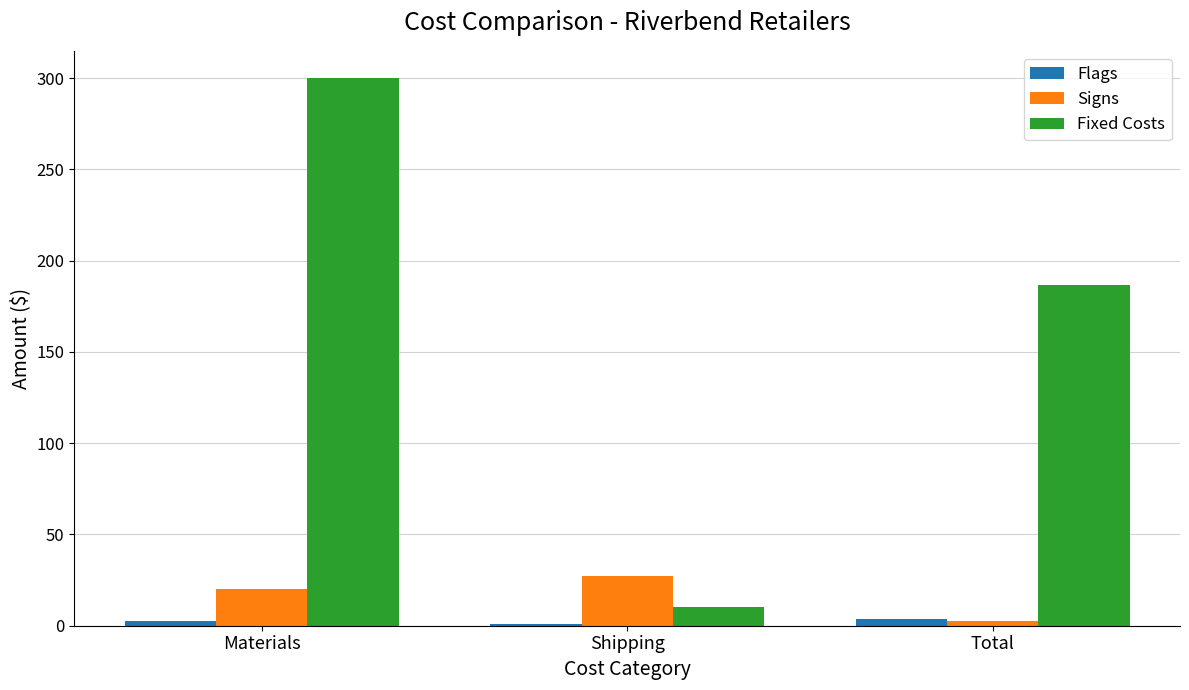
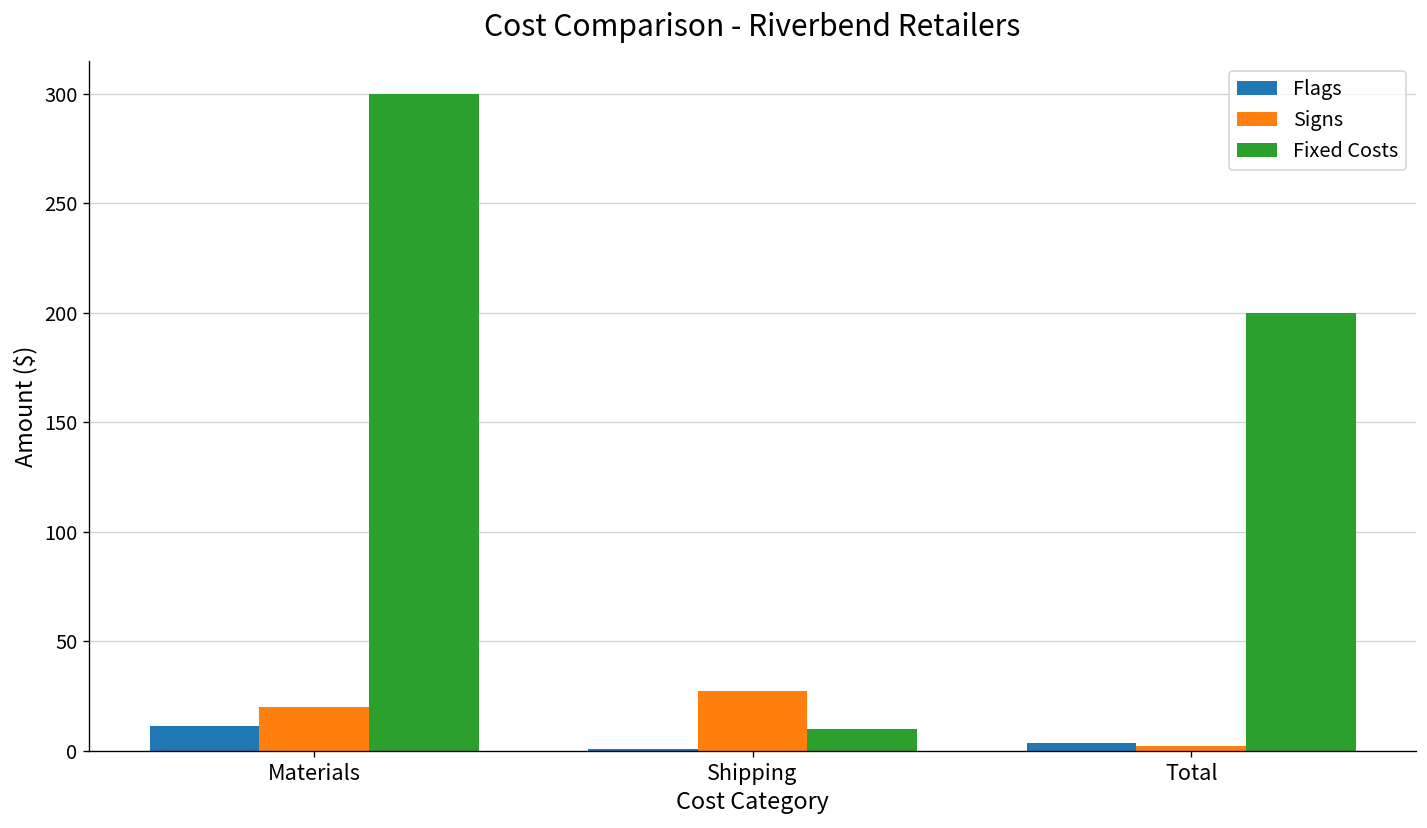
Flags, Materials: 3 -> 11
Fixed Costs, Total: 187 -> 200
